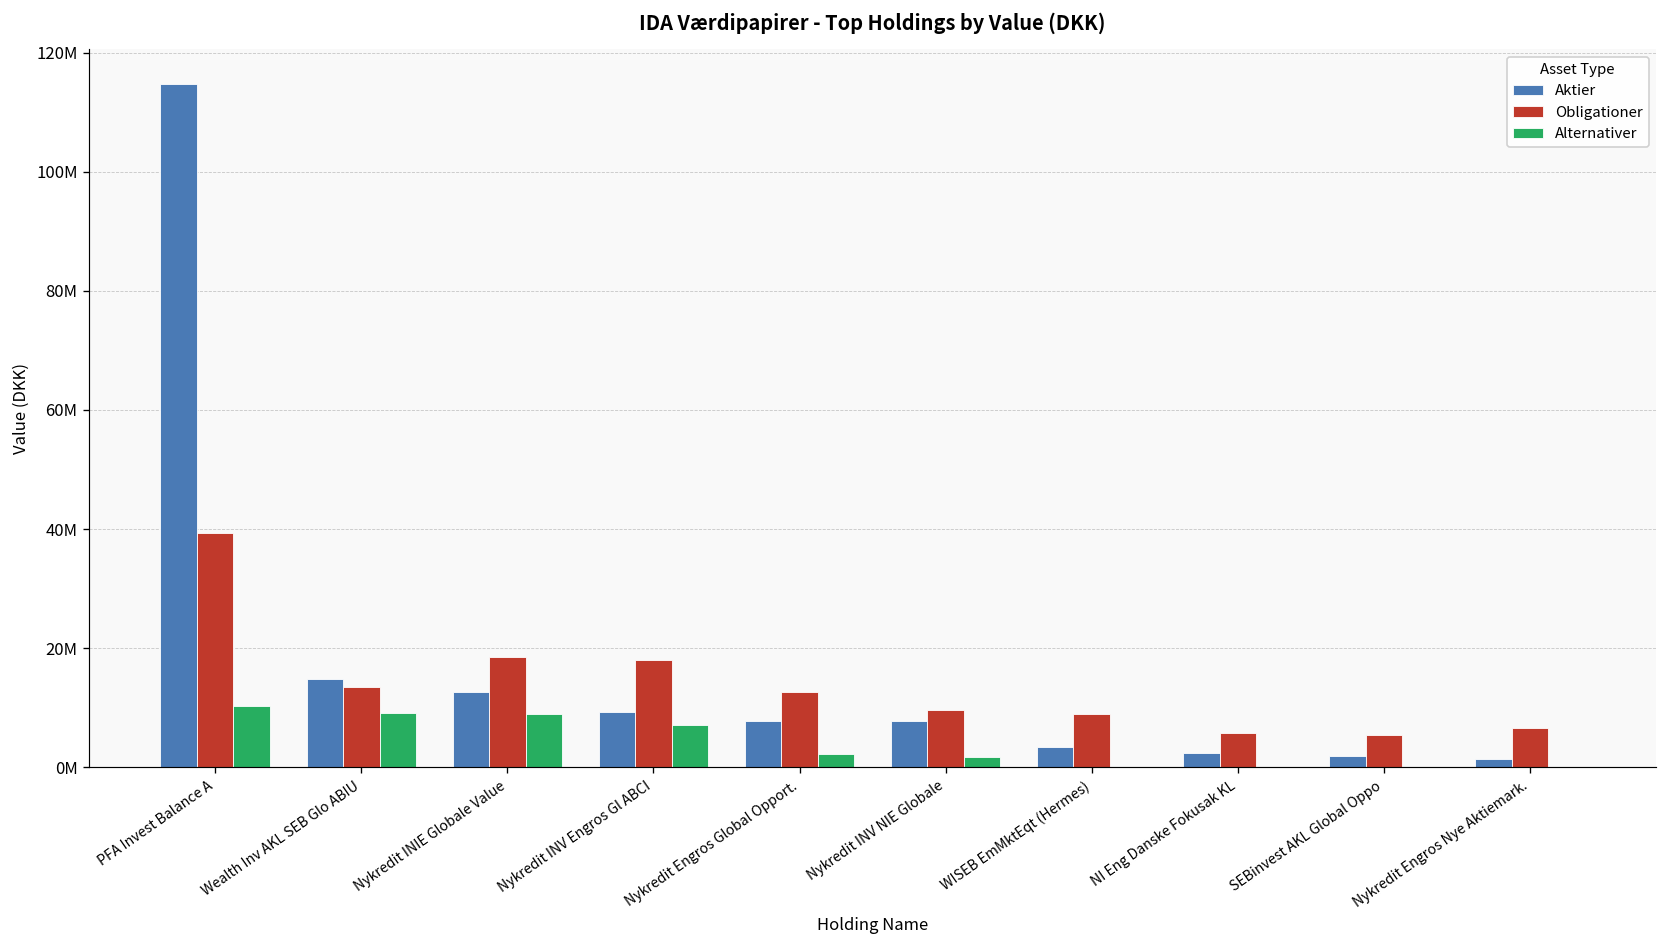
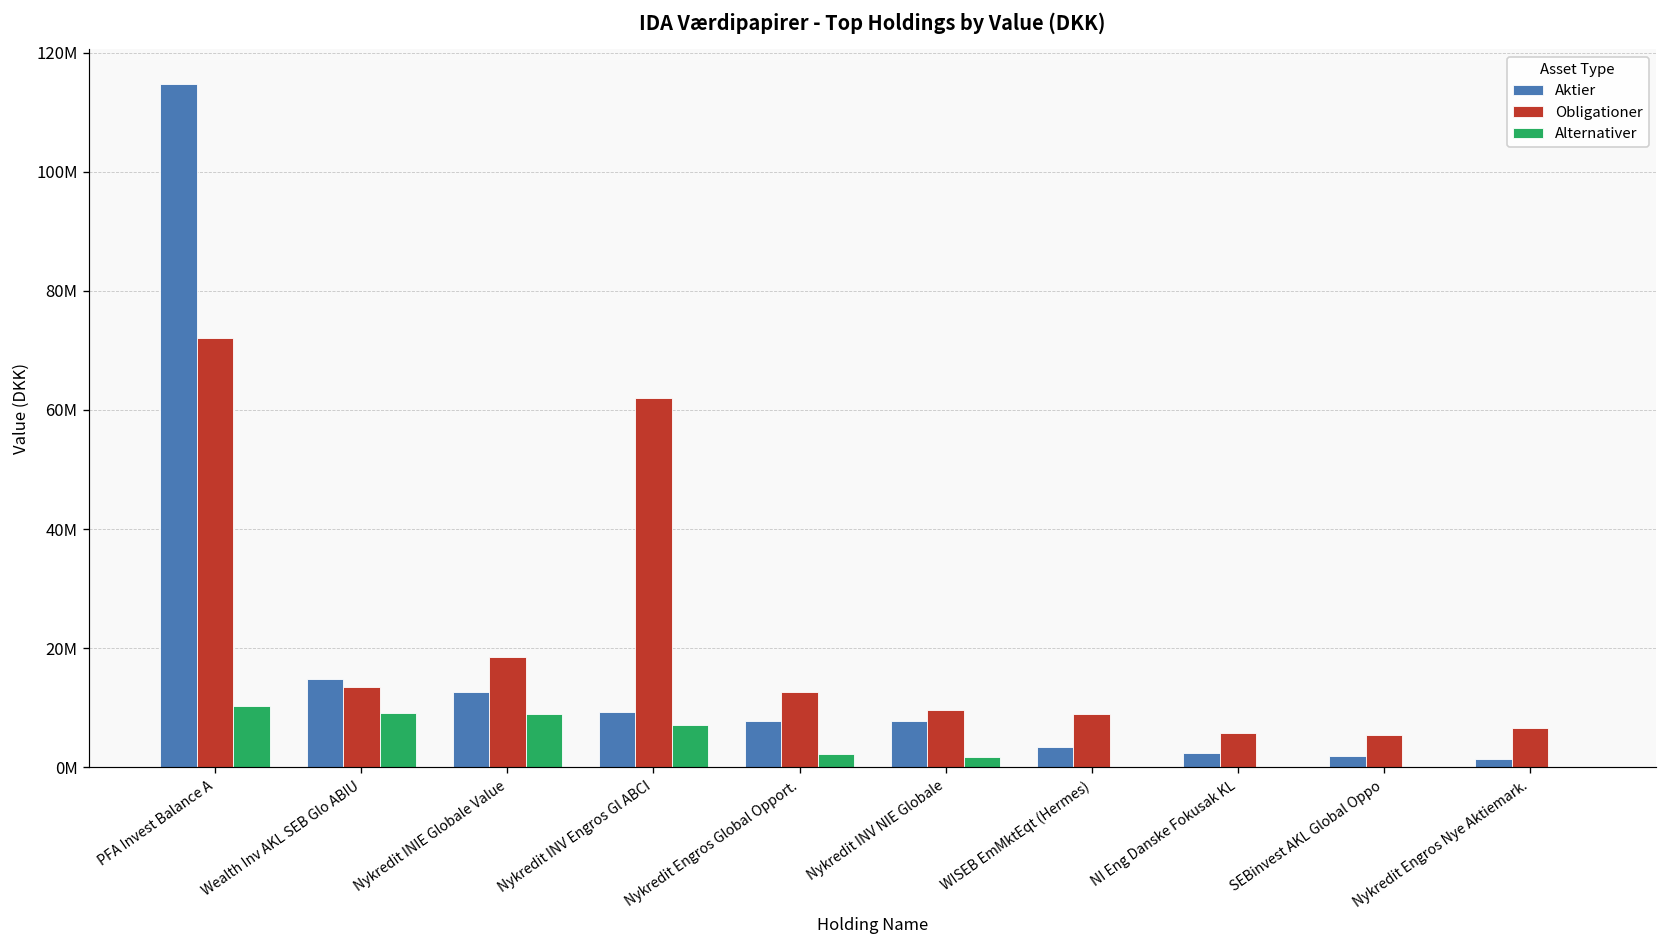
Obligationer, PFA Invest Balance A: 39000000 -> 72000000
Obligationer, Nykredit INV Engros Gl ABCI: 18000000 -> 62000000
